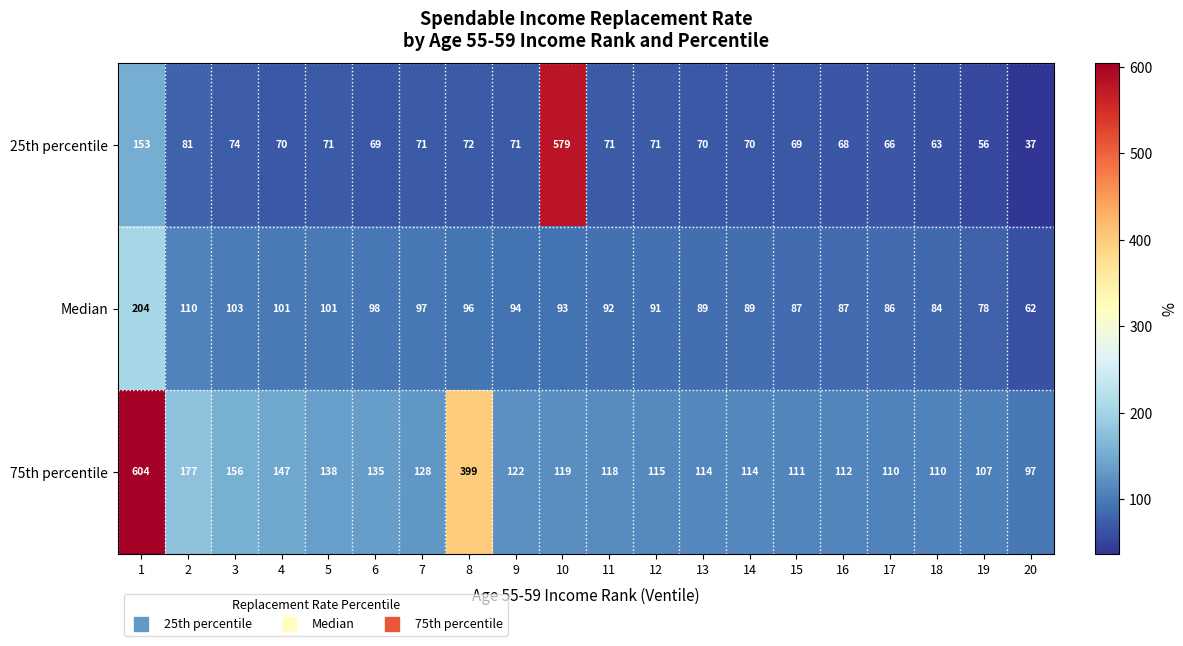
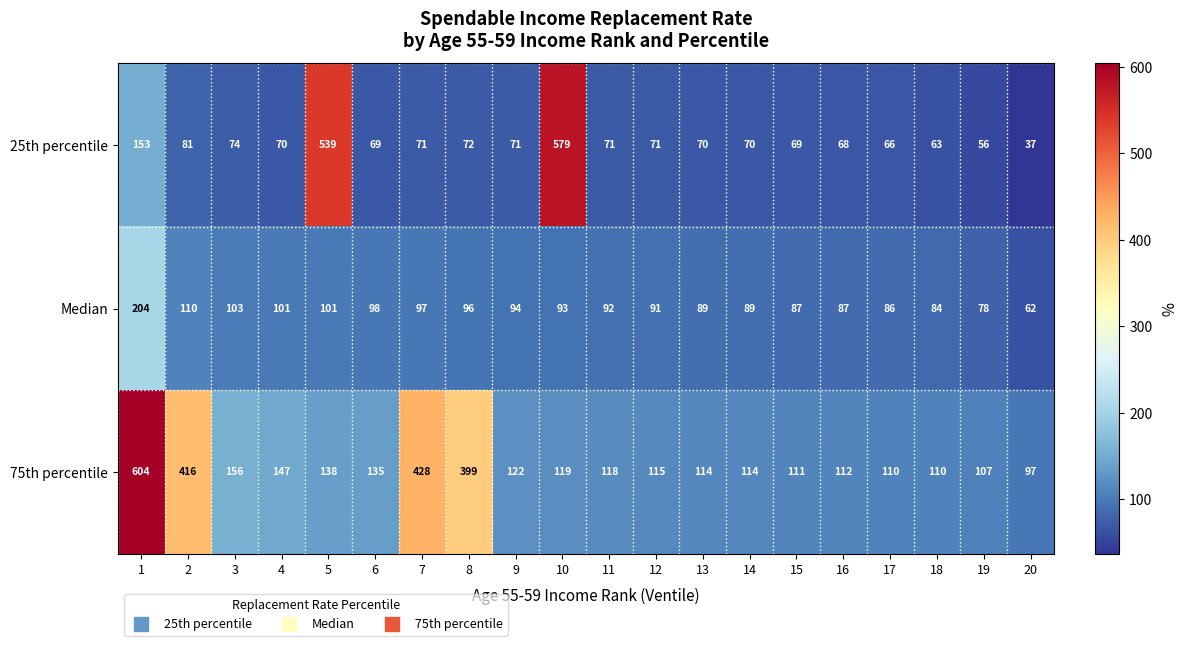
25th percentile, 5: 71 -> 539
75th percentile, 2: 177 -> 416
75th percentile, 7: 128 -> 428
